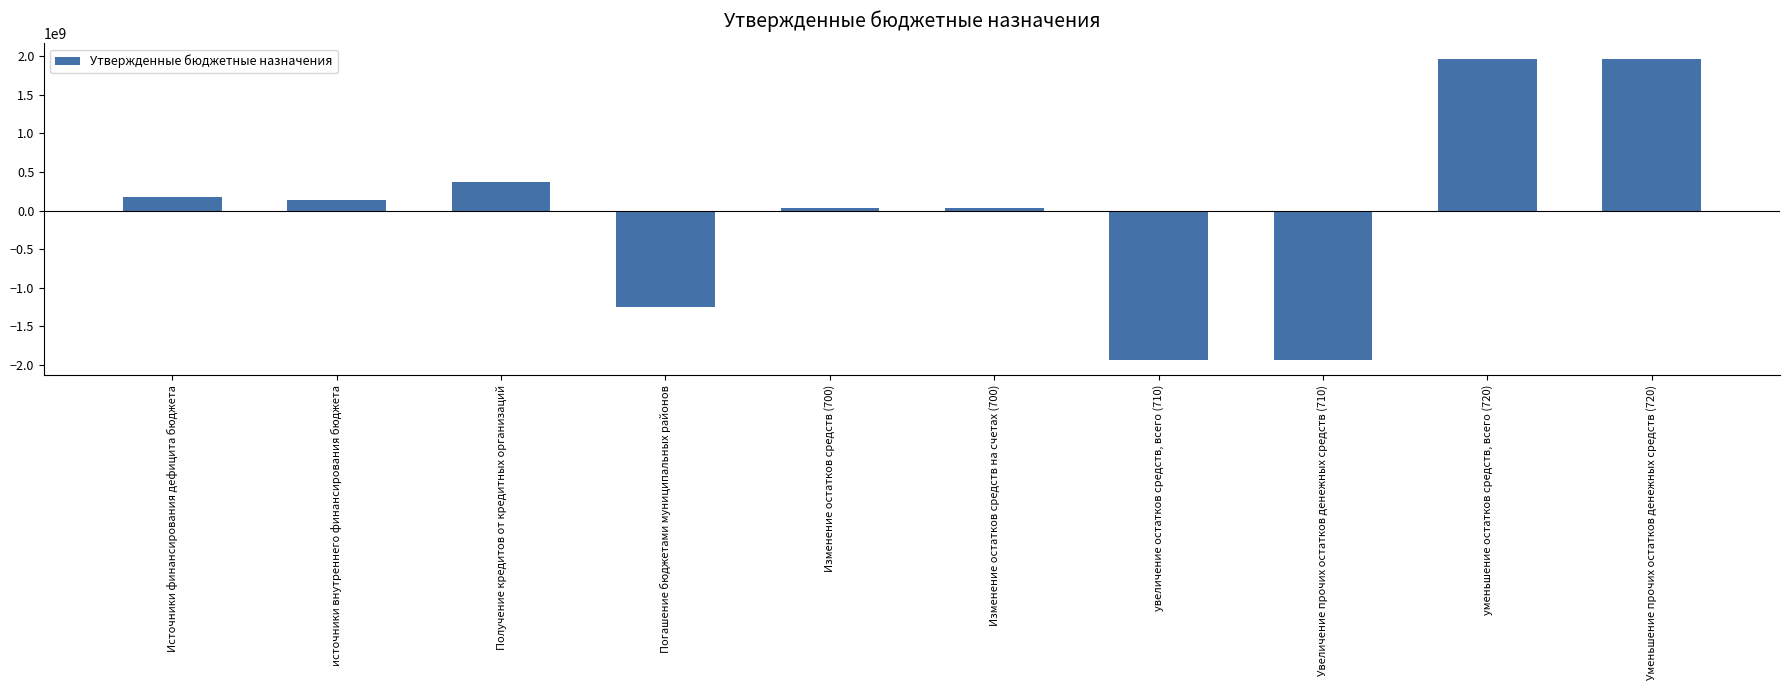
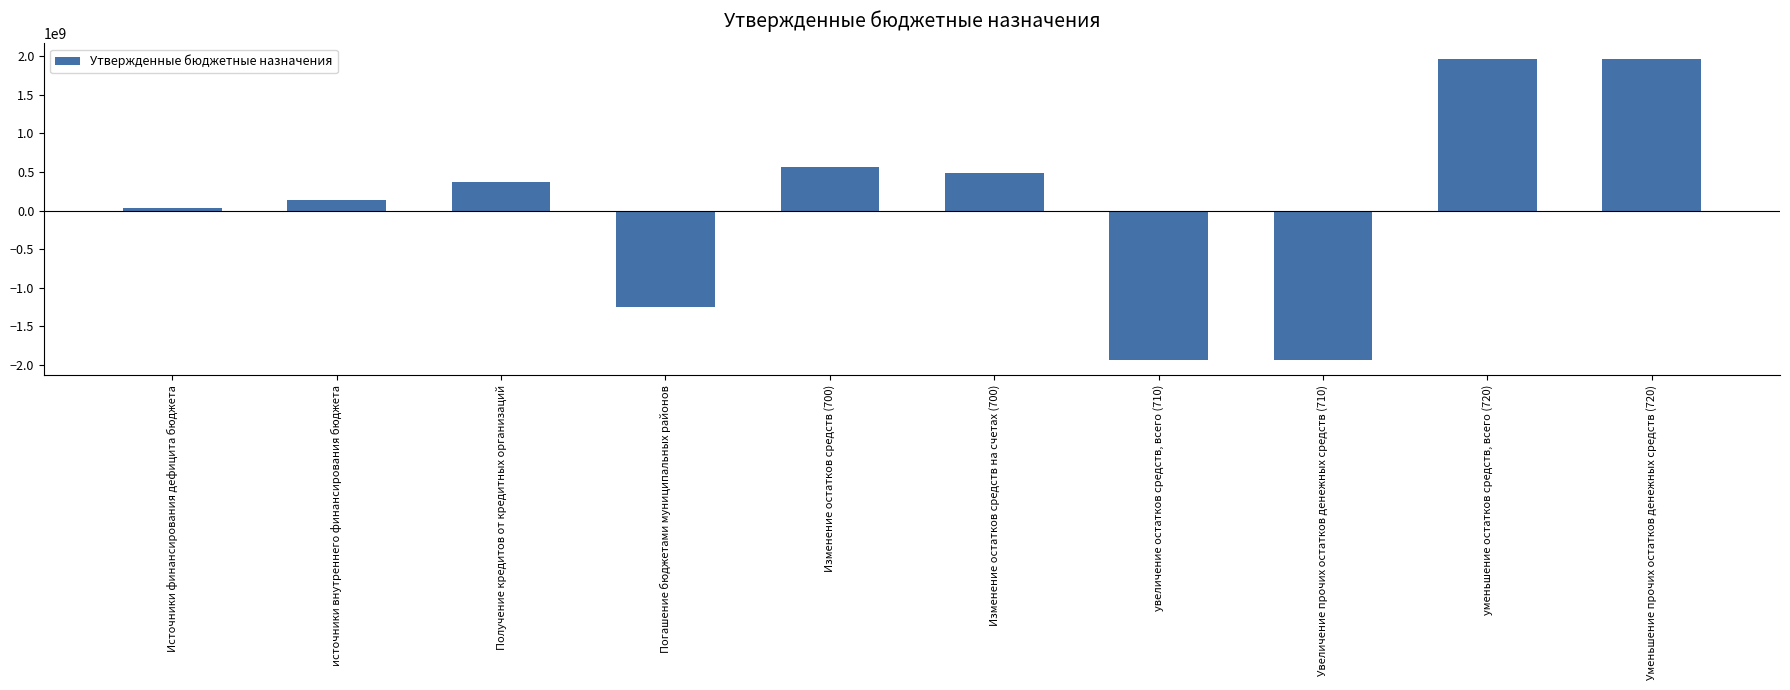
Источники финансирования дефицита бюджета: 200000000 -> 0
Изменение остатков средств (700): 0 -> 600000000
Изменение остатков средств на счетах (700): 0 -> 500000000
